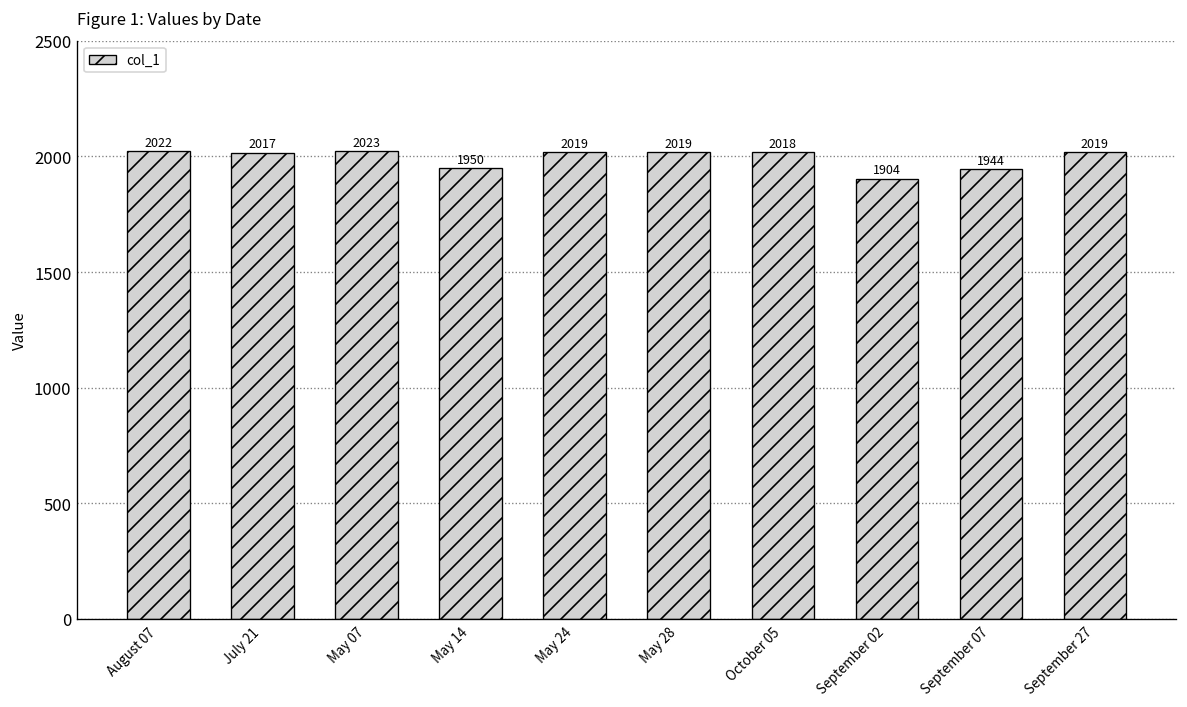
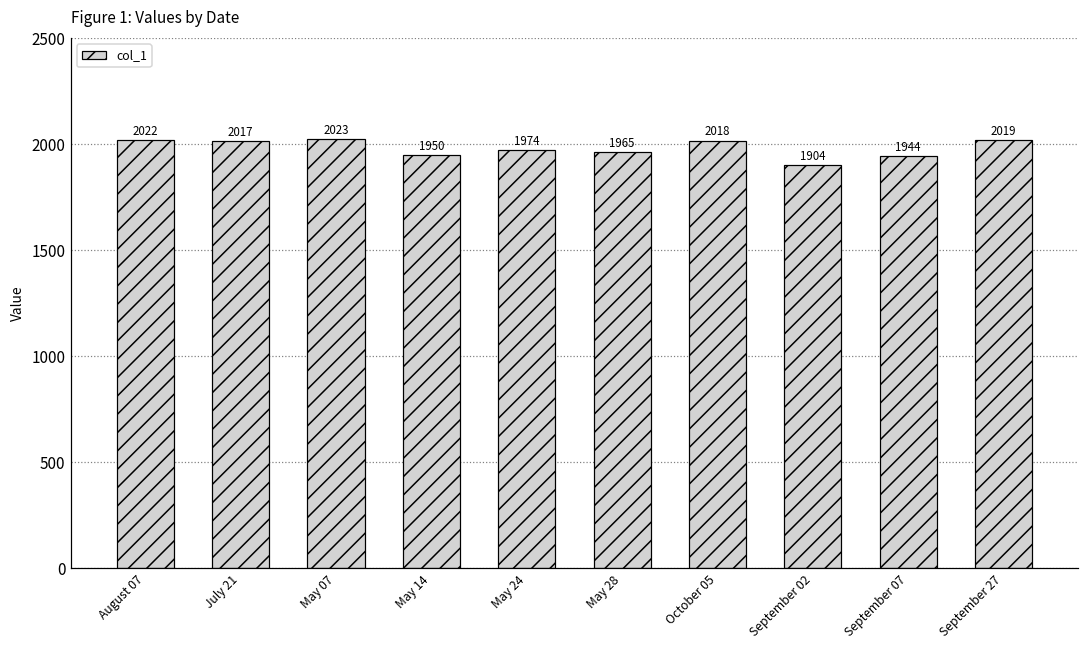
May 24: 2019 -> 1974
May 28: 2019 -> 1965
